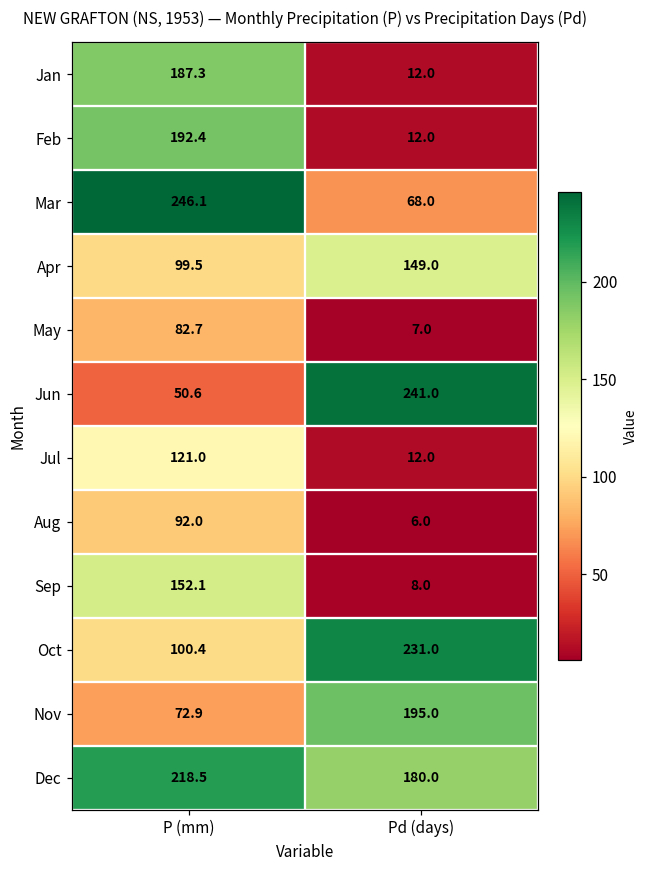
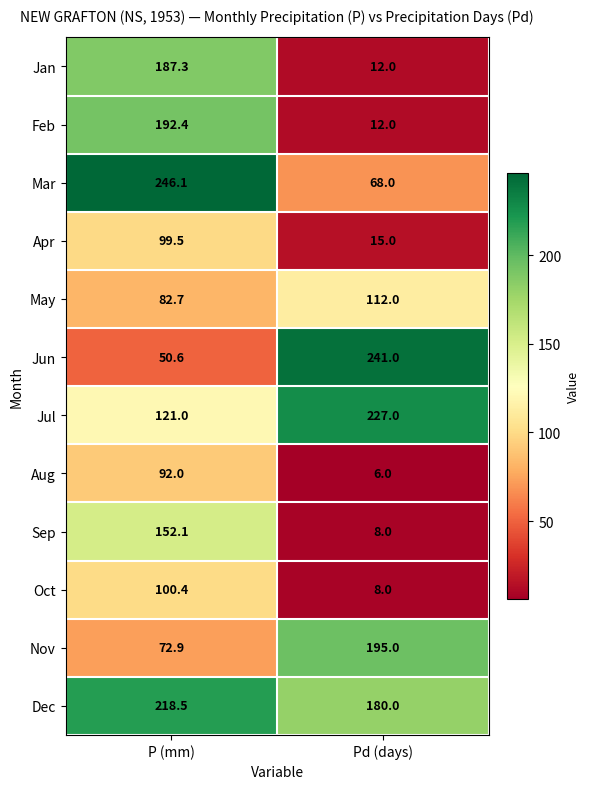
Apr, Pd (days): 149.0 -> 15.0
May, Pd (days): 7.0 -> 112.0
Jul, Pd (days): 12.0 -> 227.0
Oct, Pd (days): 231.0 -> 8.0
